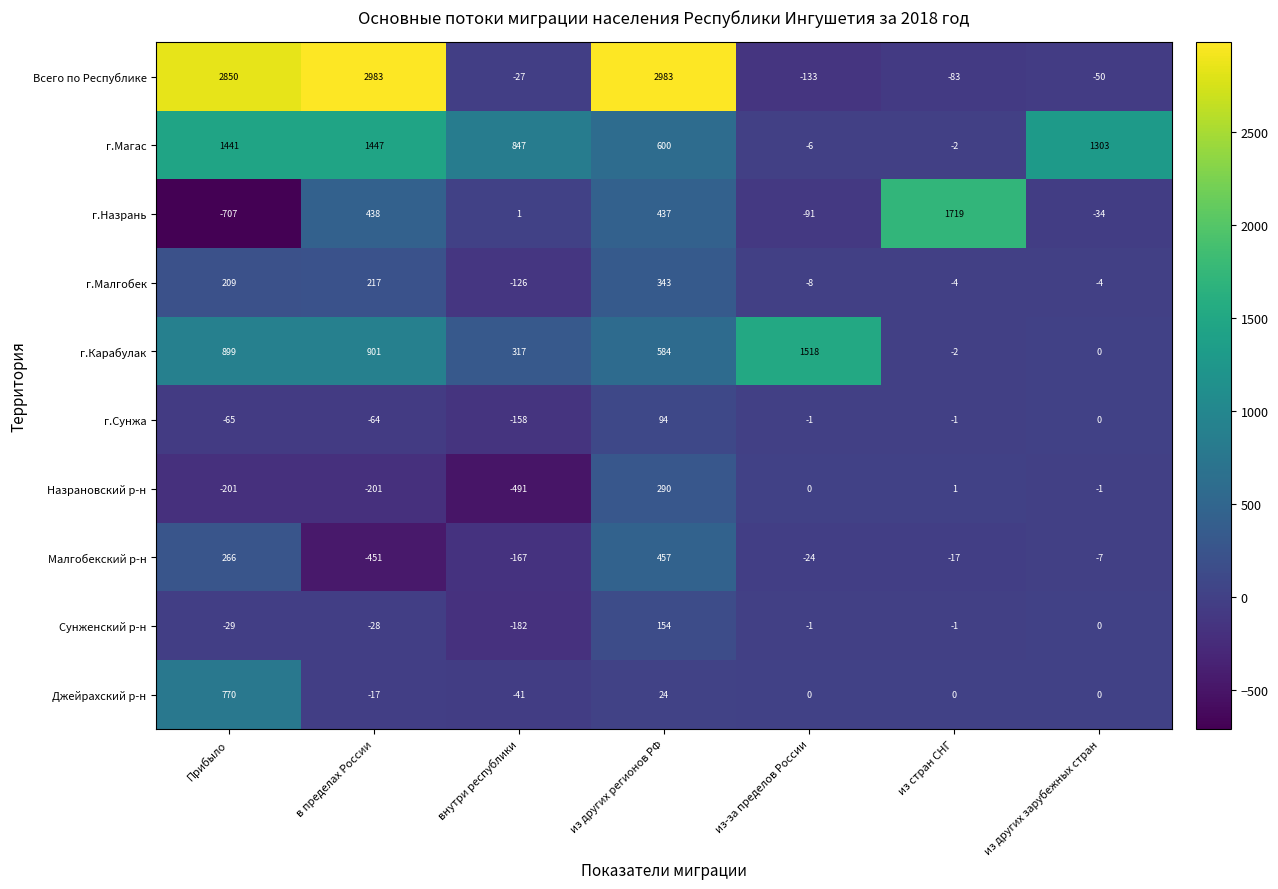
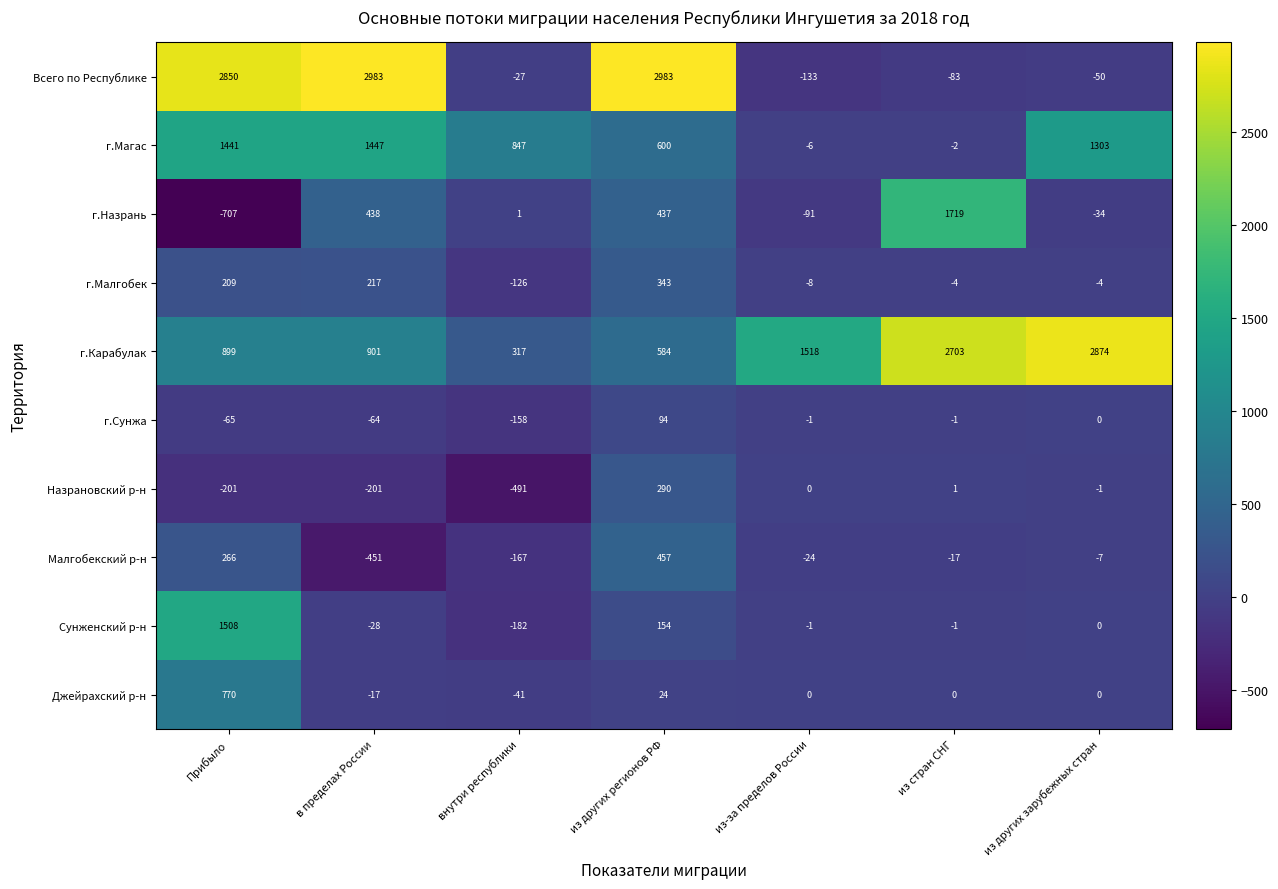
г.Карабулак, из стран СНГ: -2 -> 2703
г.Карабулак, из других зарубежных стран: 0 -> 2874
Сунженский р-н, Прибыло: -29 -> 1508
